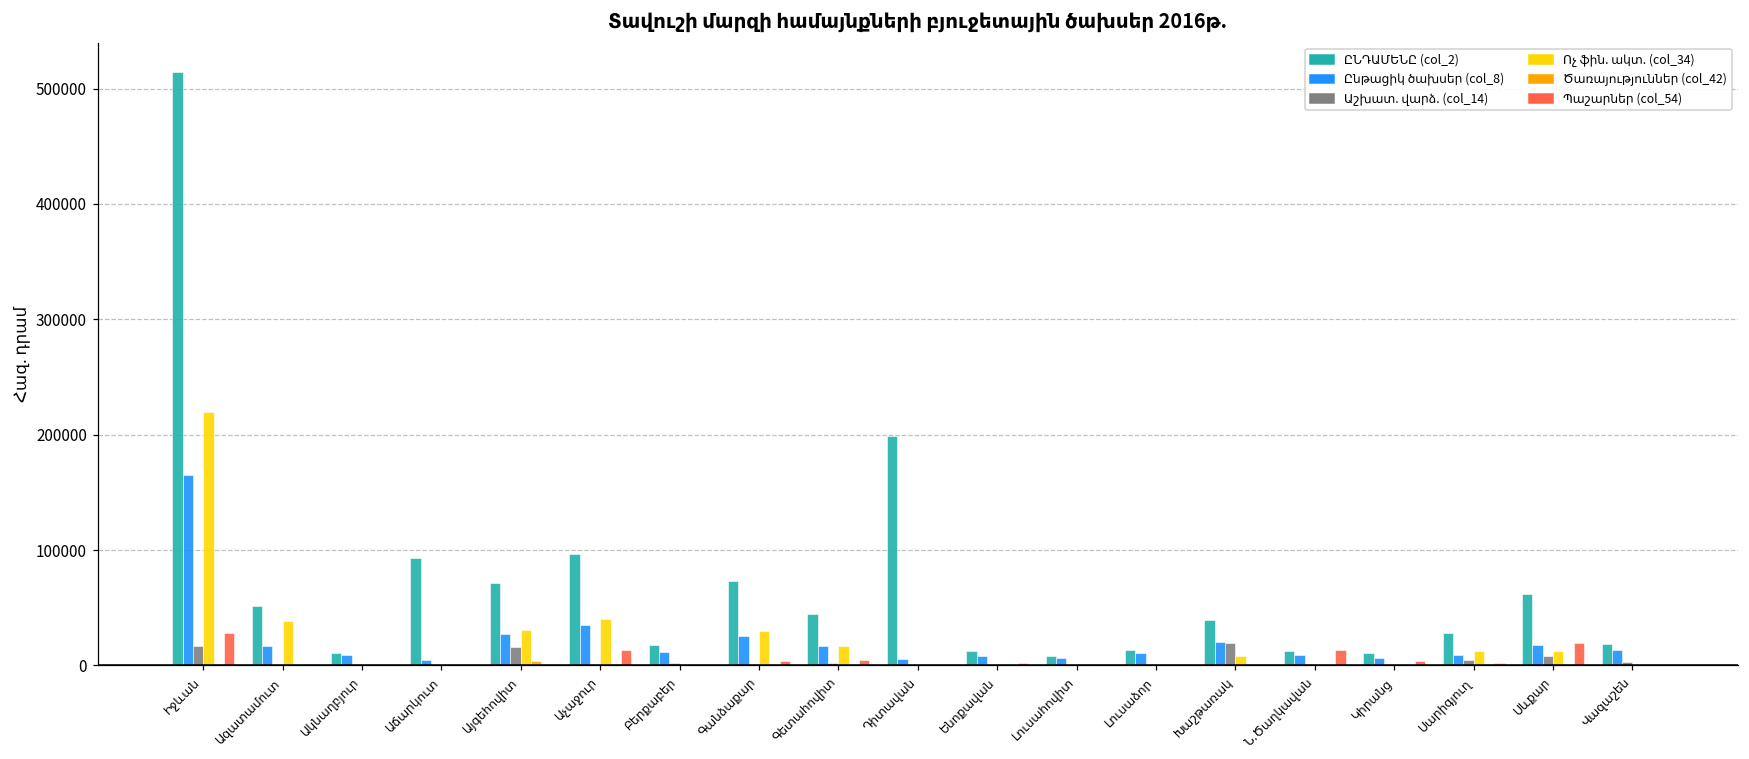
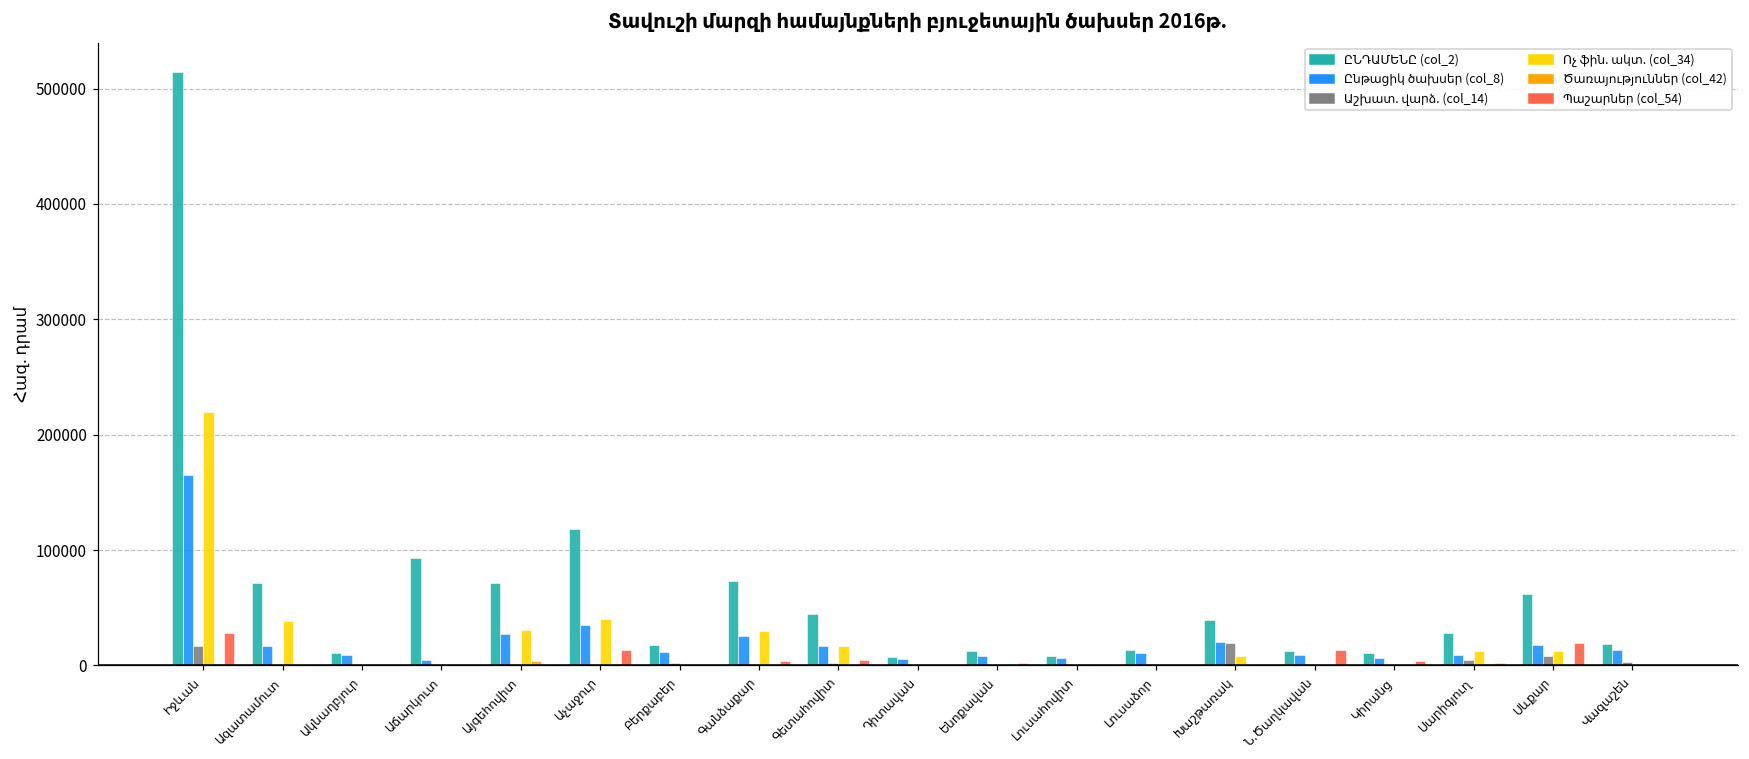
ԸՆԴԱՄԵՆԸ (col_2), Ազատամուտ: 51000 -> 71000
Աշխատ. վարձ. (col_14), Այգեհովիտ: 16000 -> 1000
ԸՆԴԱՄԵՆԸ (col_2), Աչաջուր: 96000 -> 118000
ԸՆԴԱՄԵՆԸ (col_2), Դիտավան: 199000 -> 7000
